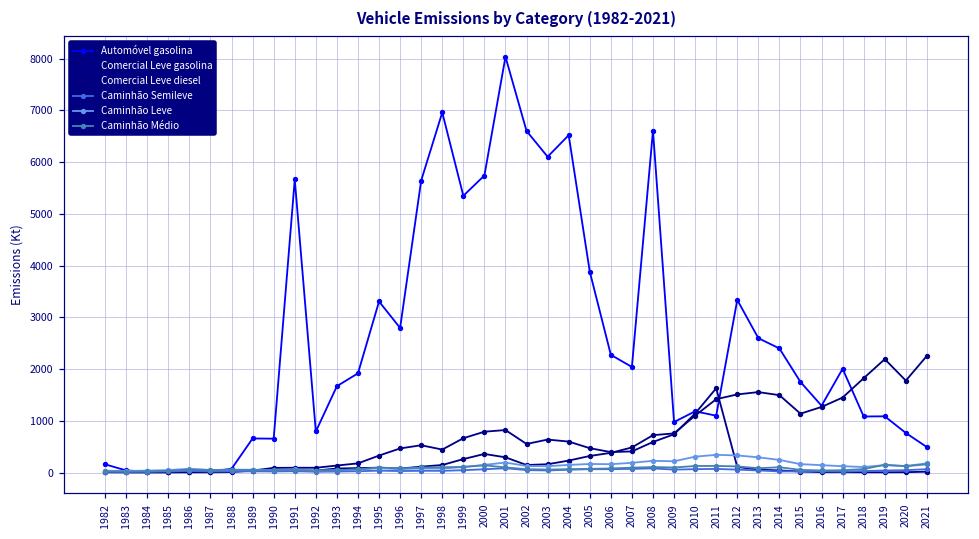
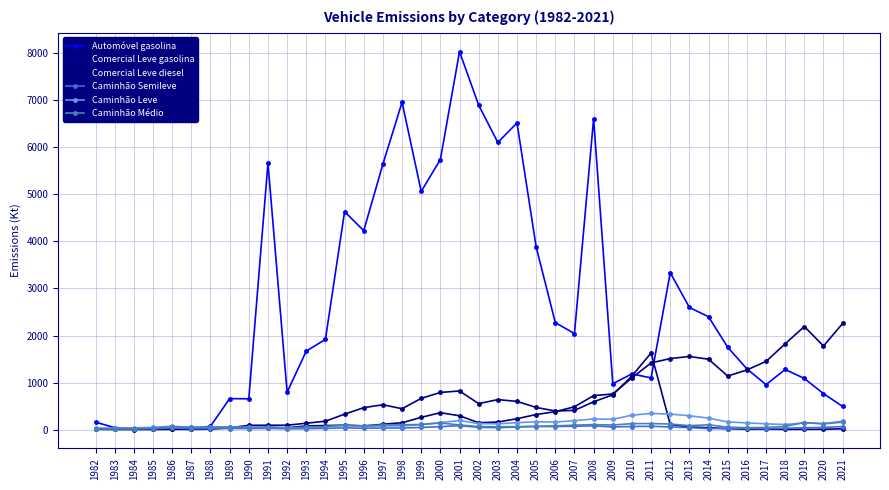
Automóvel gasolina, 1995: 3300 -> 4600
Automóvel gasolina, 1996: 2800 -> 4200
Automóvel gasolina, 1999: 5300 -> 5100
Automóvel gasolina, 2002: 6600 -> 6900
Automóvel gasolina, 2017: 2000 -> 1000
Automóvel gasolina, 2018: 1100 -> 1300
